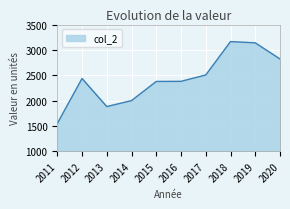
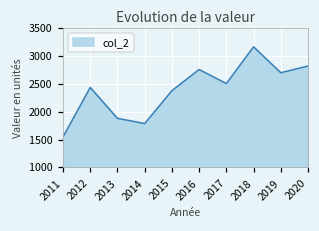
2014: 2000 -> 1800
2016: 2400 -> 2800
2019: 3100 -> 2700
